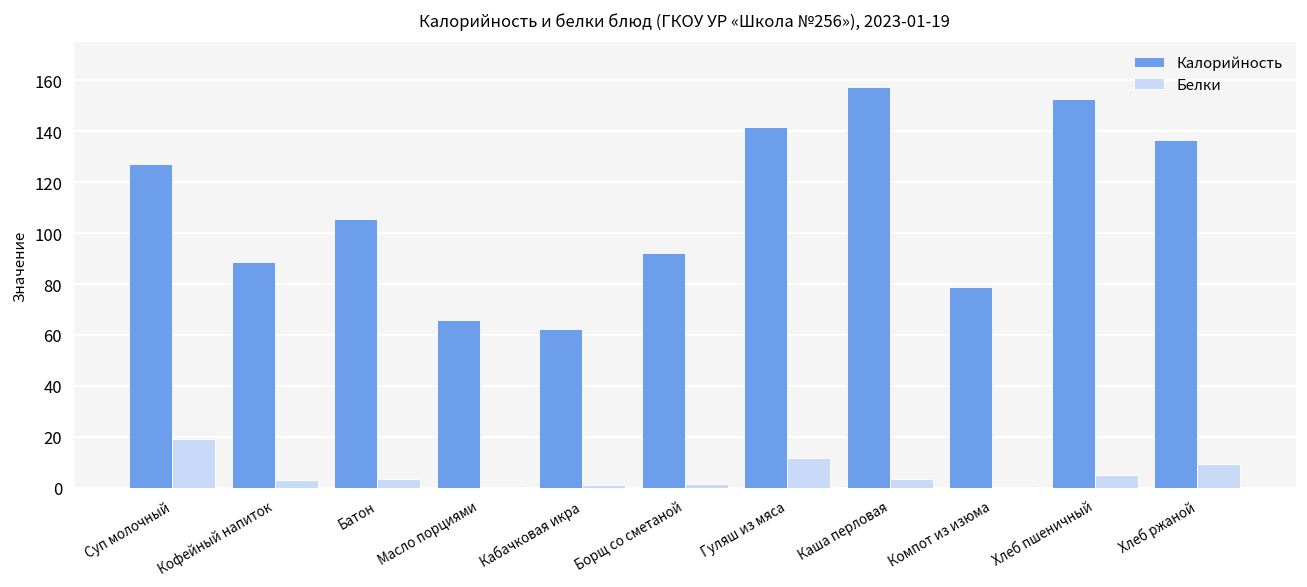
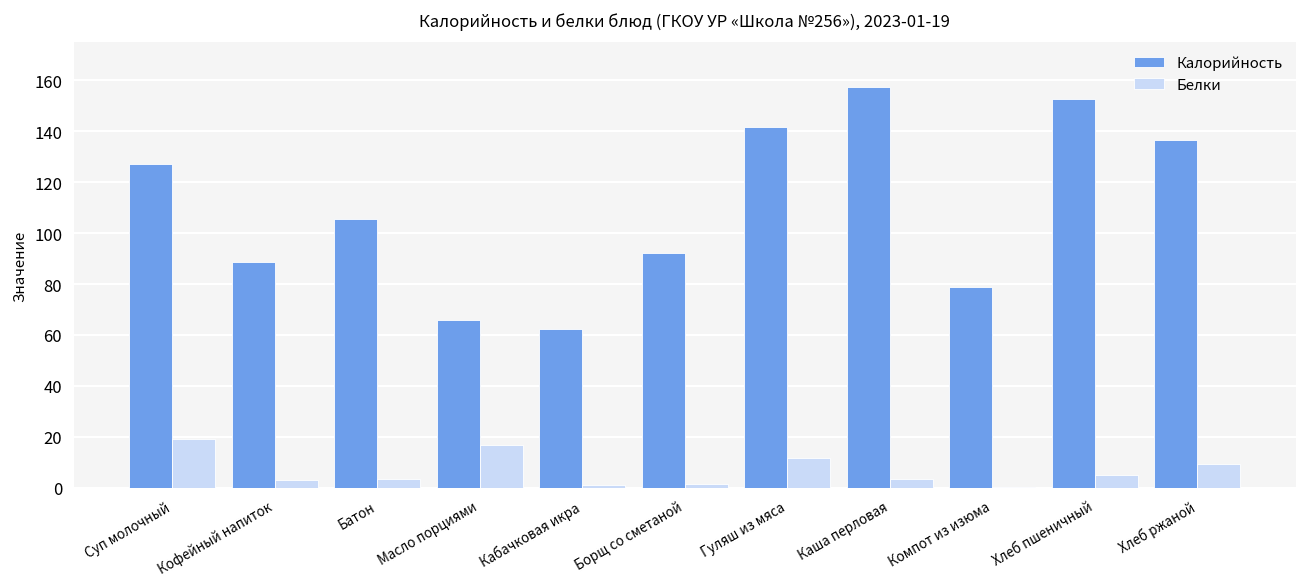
Белки, Масло порциями: 0 -> 17
